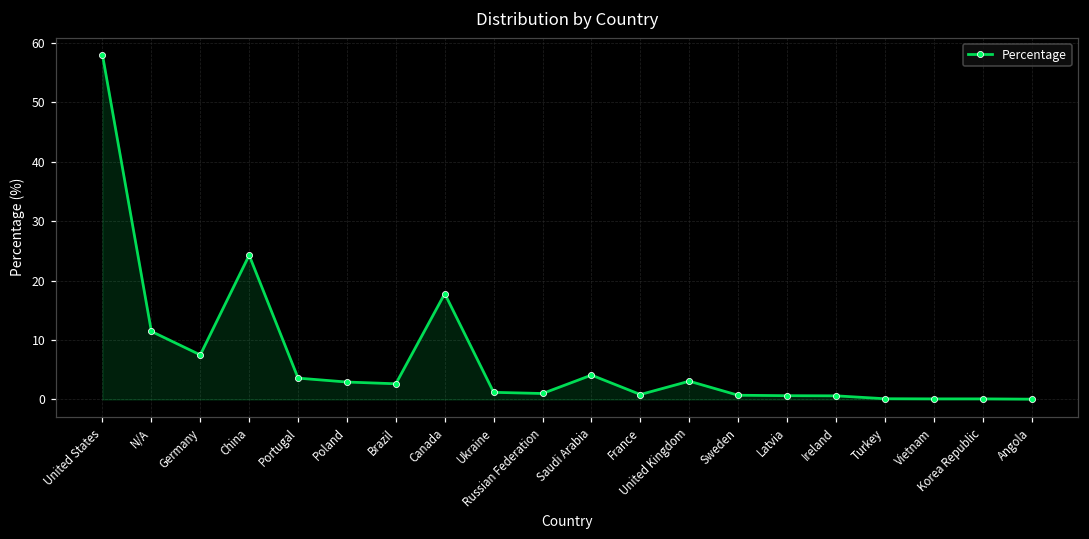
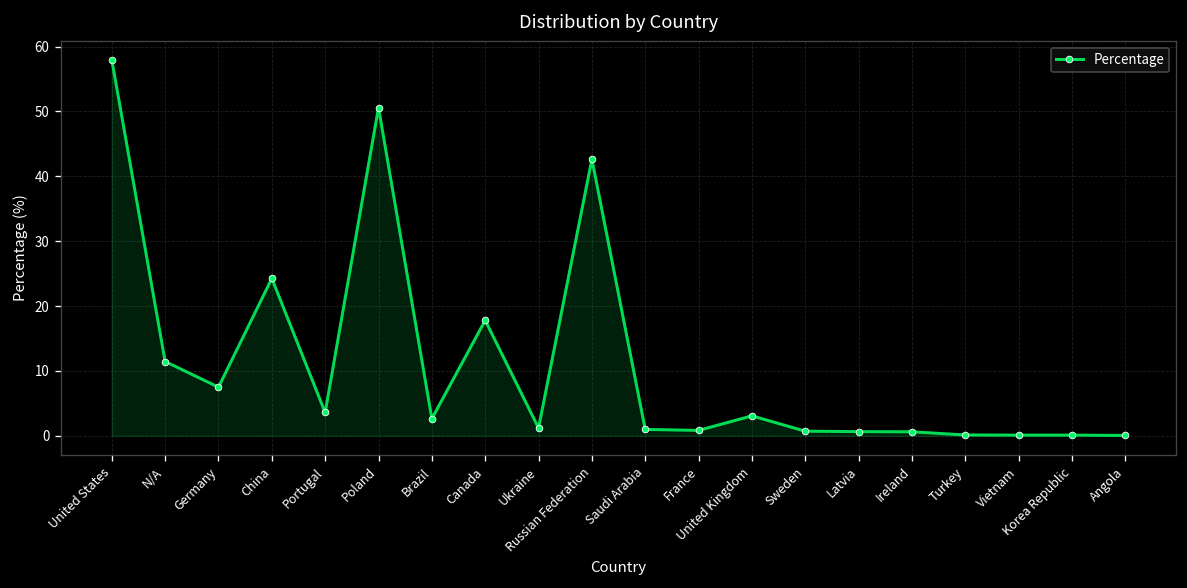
Poland: 3 -> 51
Russian Federation: 1 -> 43
Saudi Arabia: 4 -> 1
